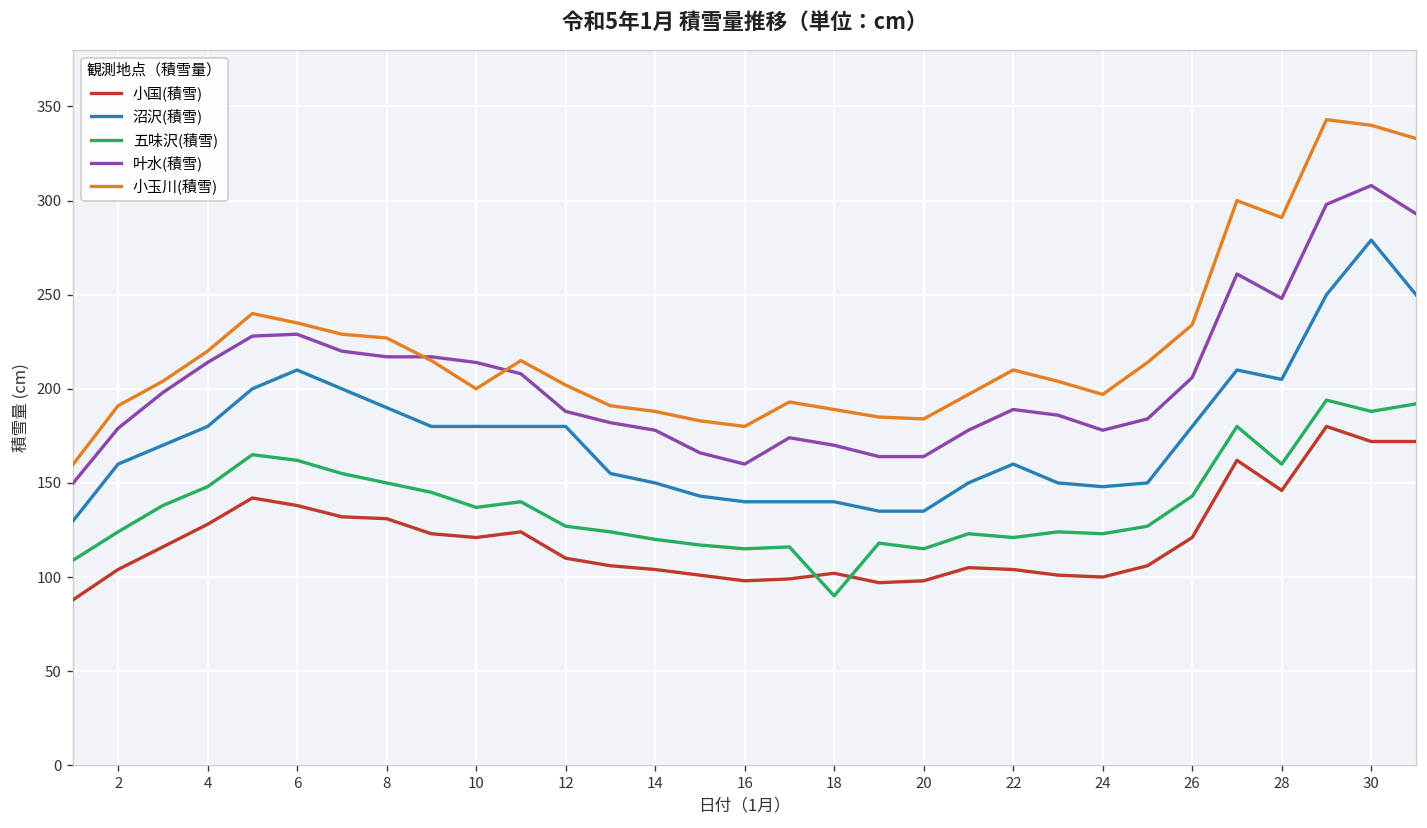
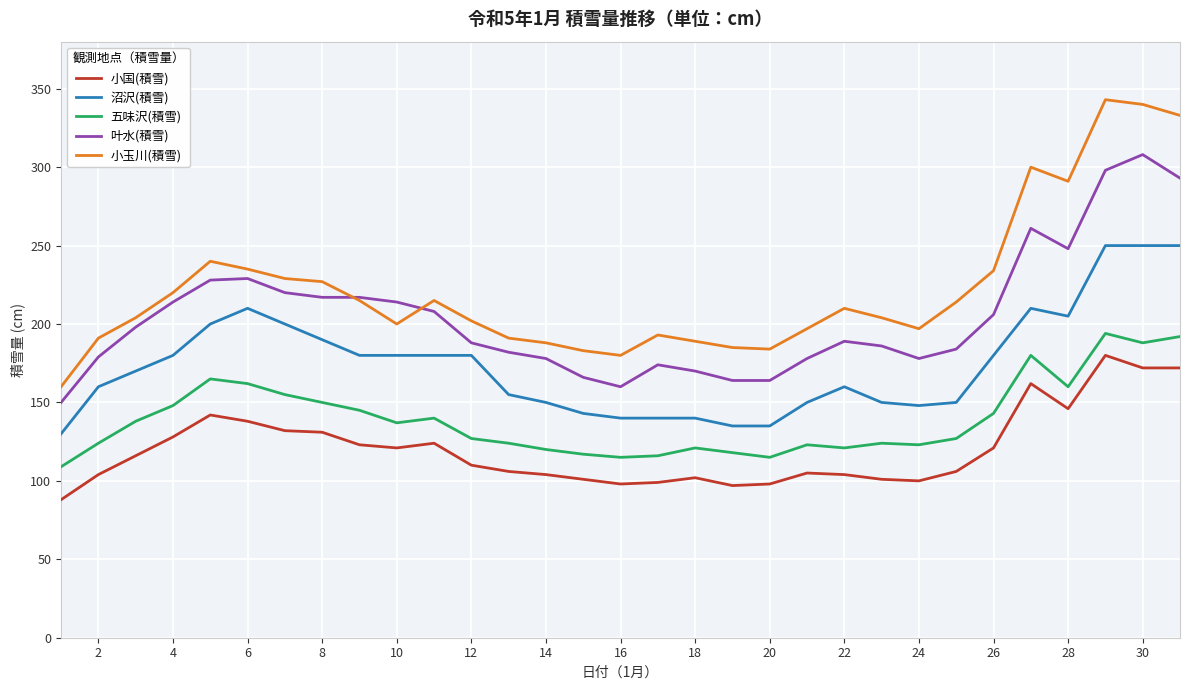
五味沢(積雪), 18: 90 -> 121
沼沢(積雪), 30: 279 -> 250
